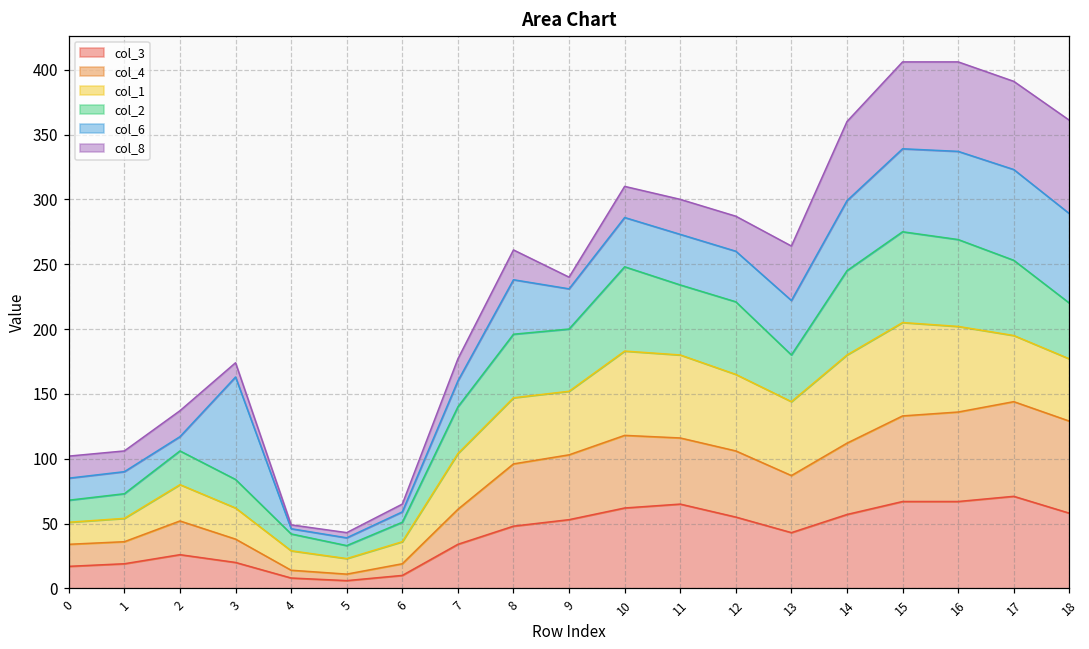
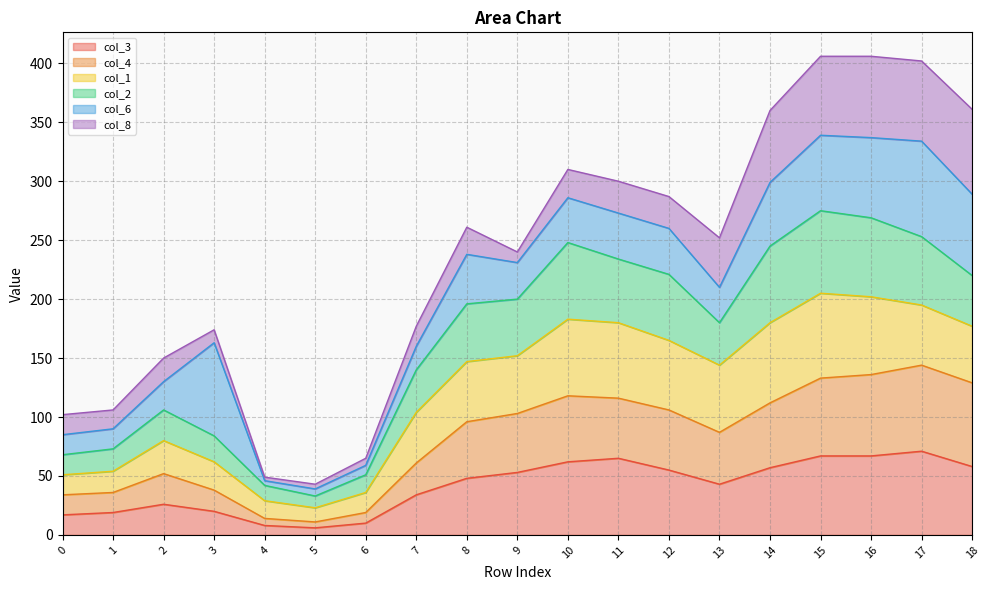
col_6, 2: 11 -> 24
col_6, 13: 42 -> 30
col_6, 17: 70 -> 81
